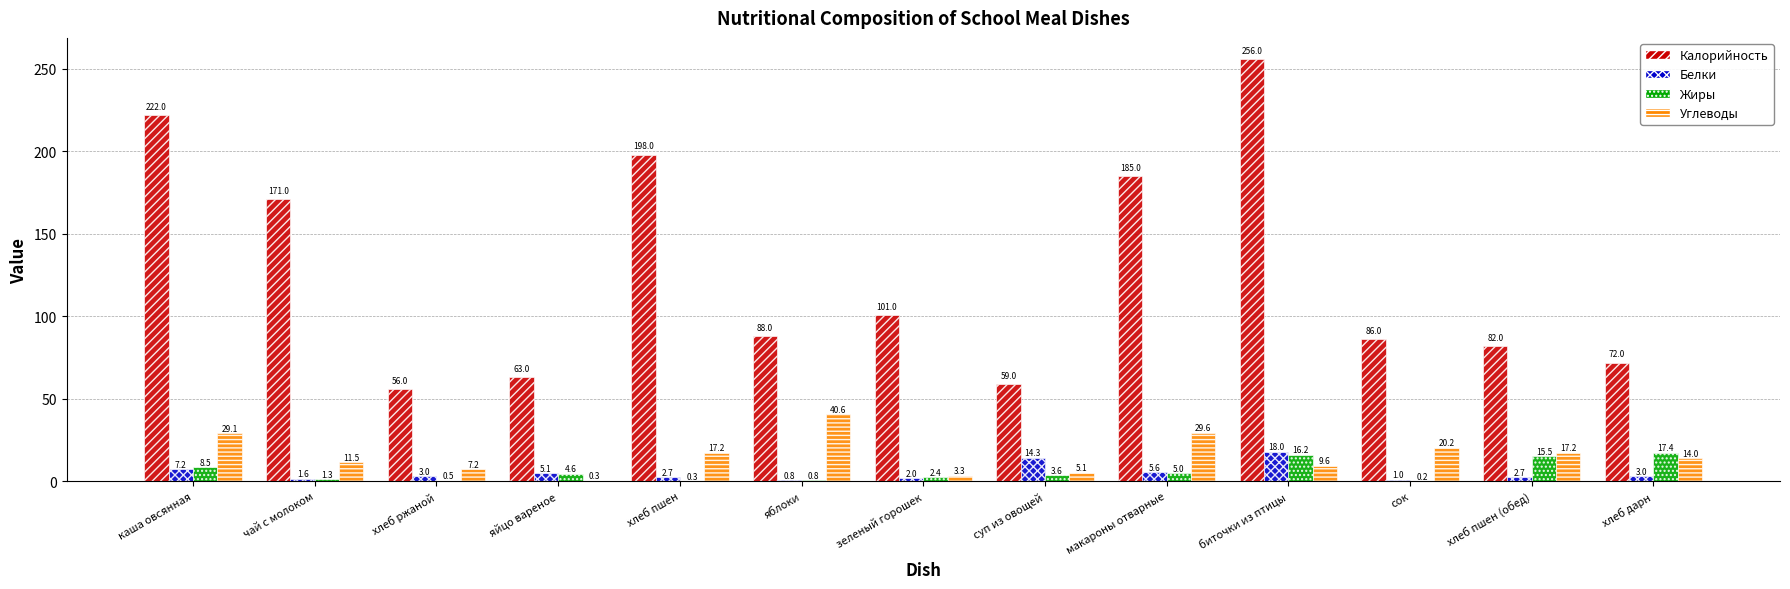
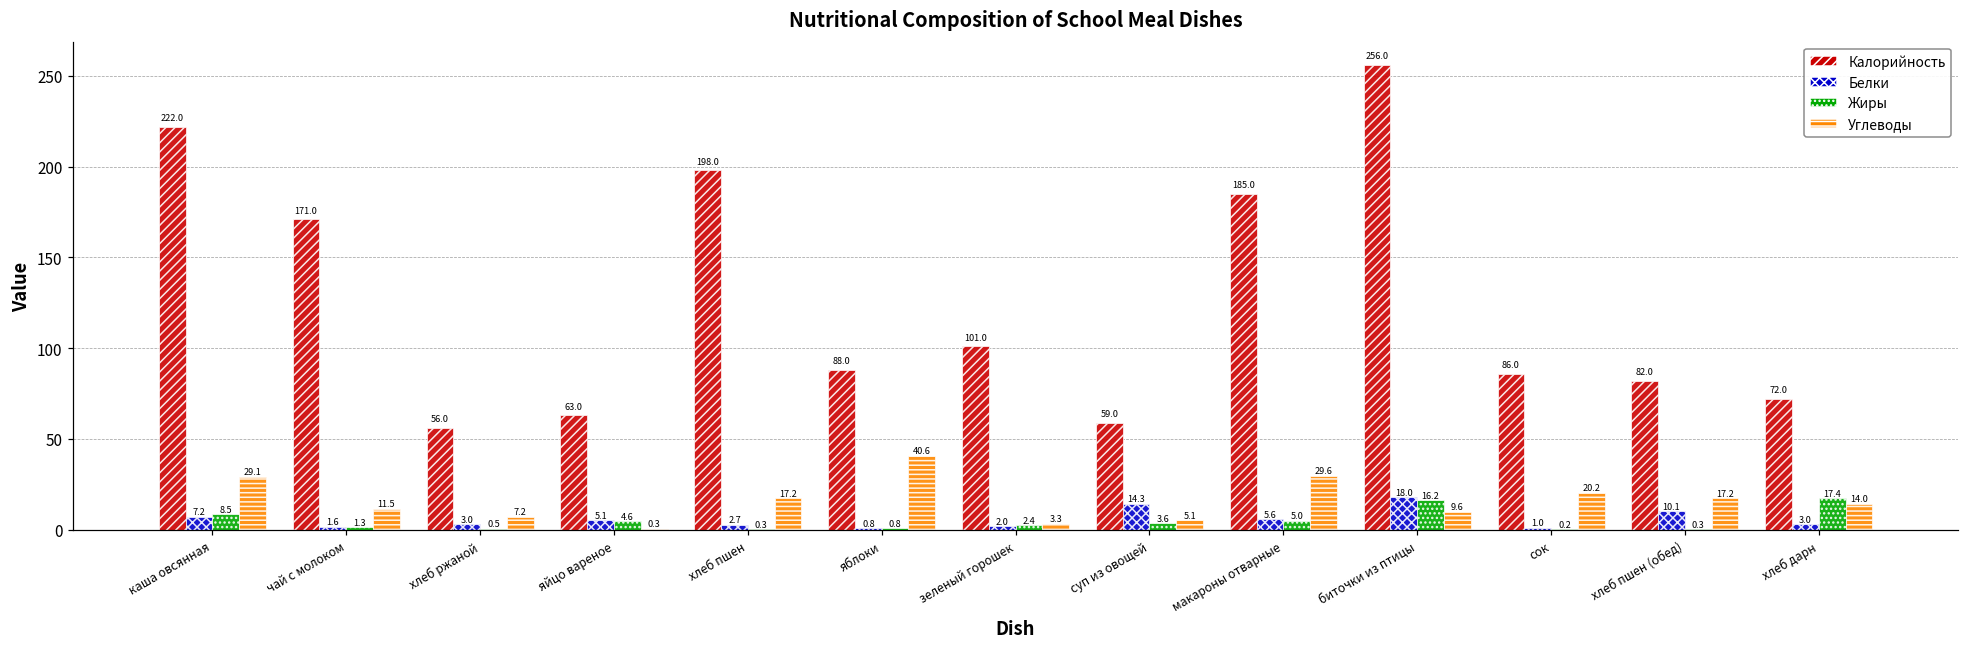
Белки, хлеб пшен (обед): 2.7 -> 10.1
Жиры, хлеб пшен (обед): 15.5 -> 0.3
